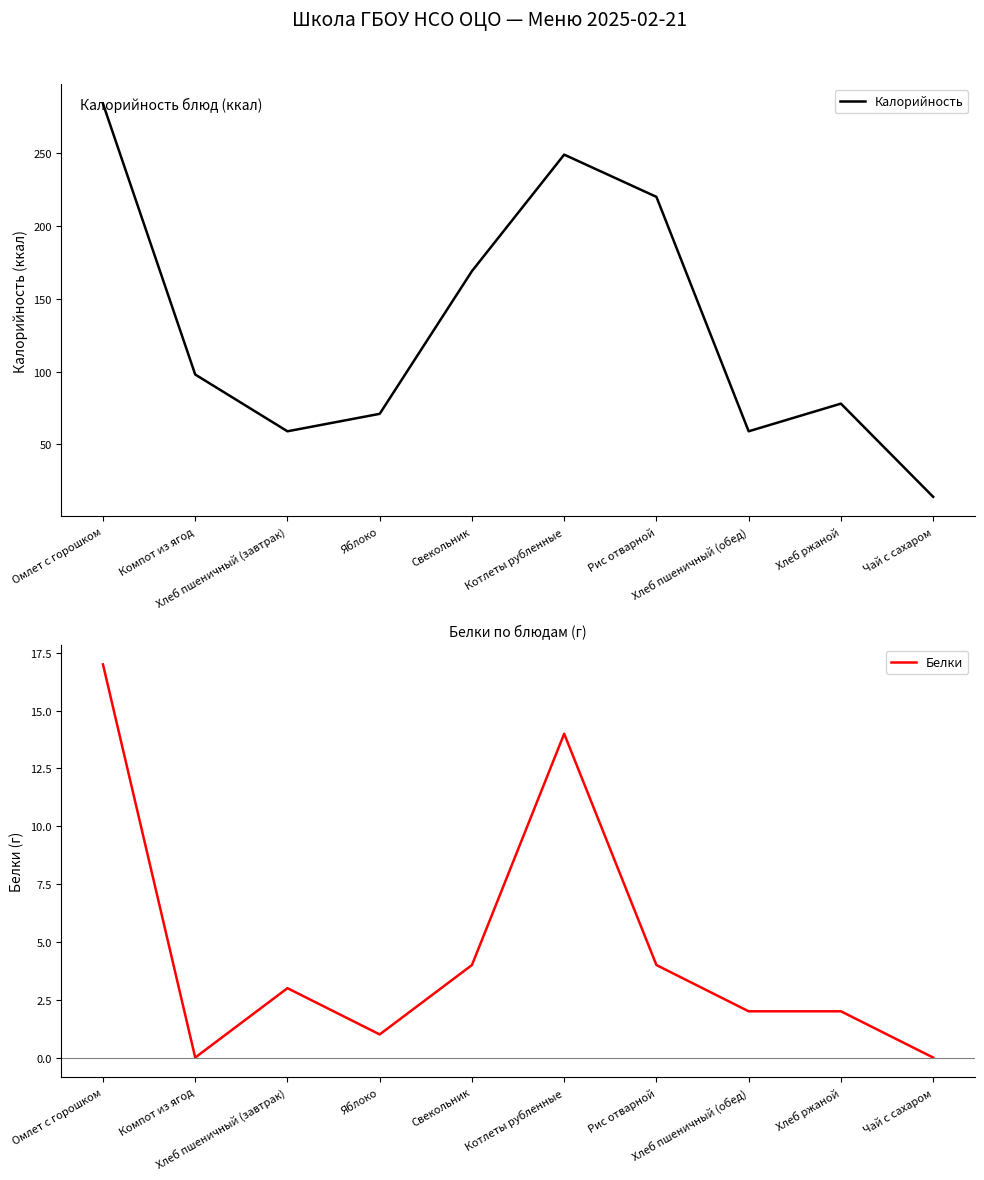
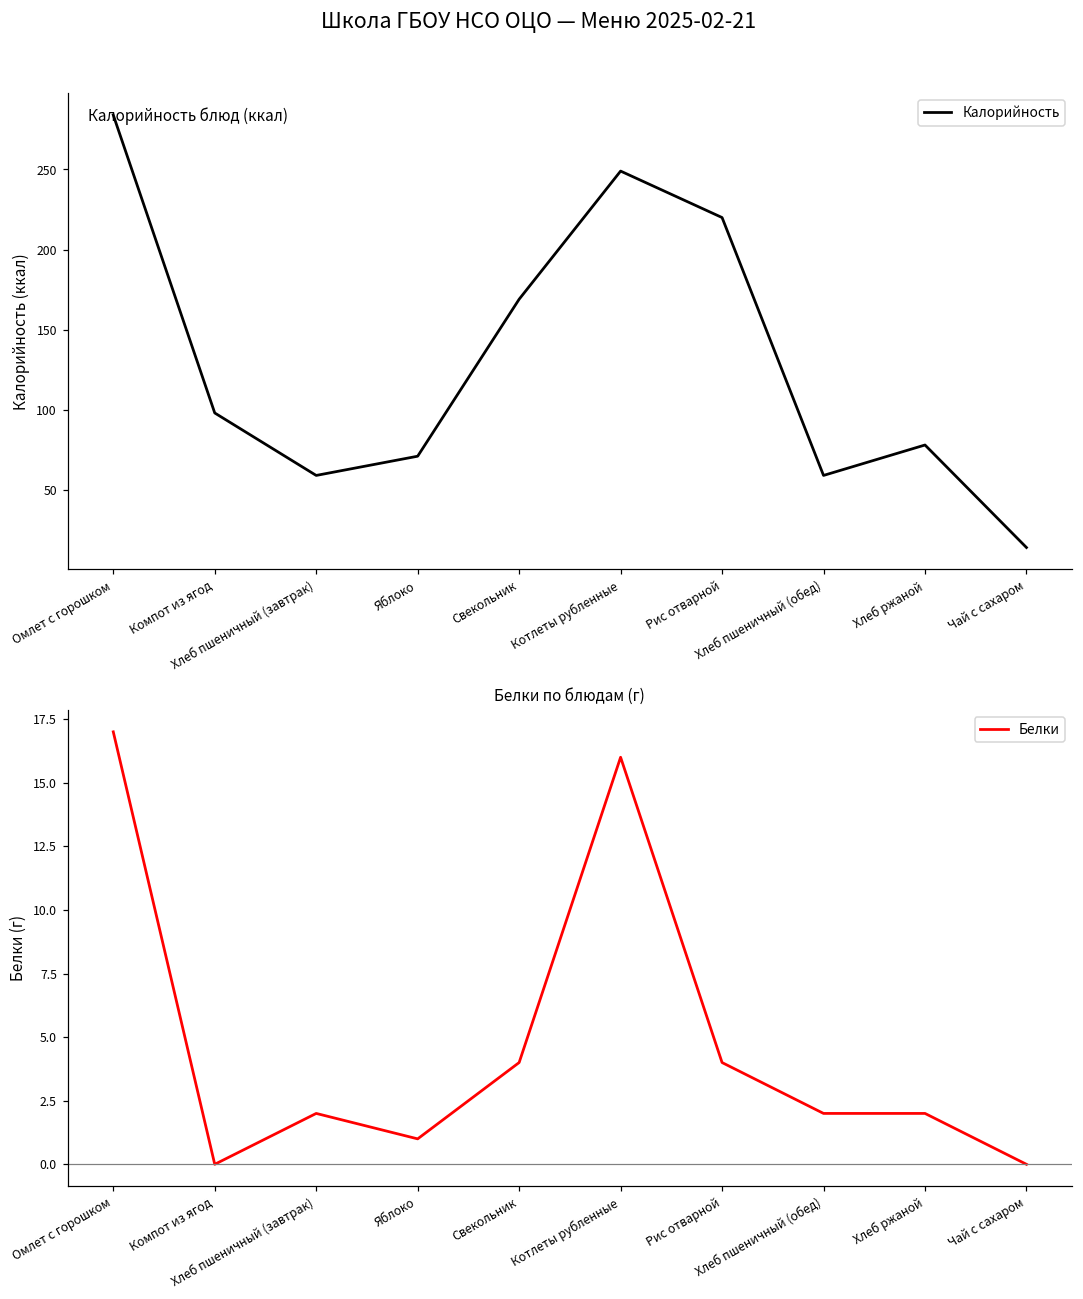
Белки по блюдам (г), Хлеб пшеничный (завтрак): 3 -> 2
Белки по блюдам (г), Котлеты рубленные: 14 -> 16
